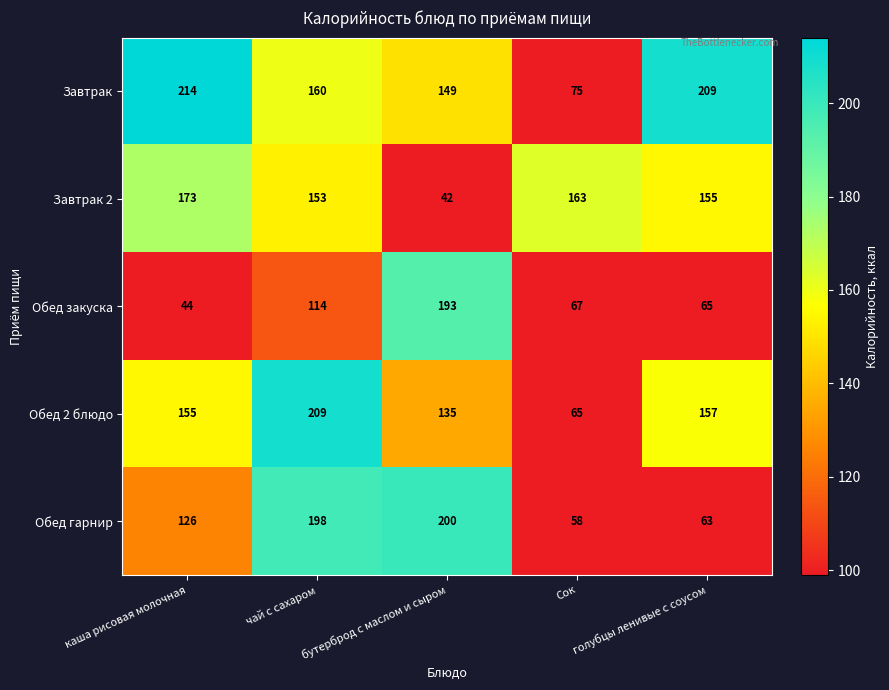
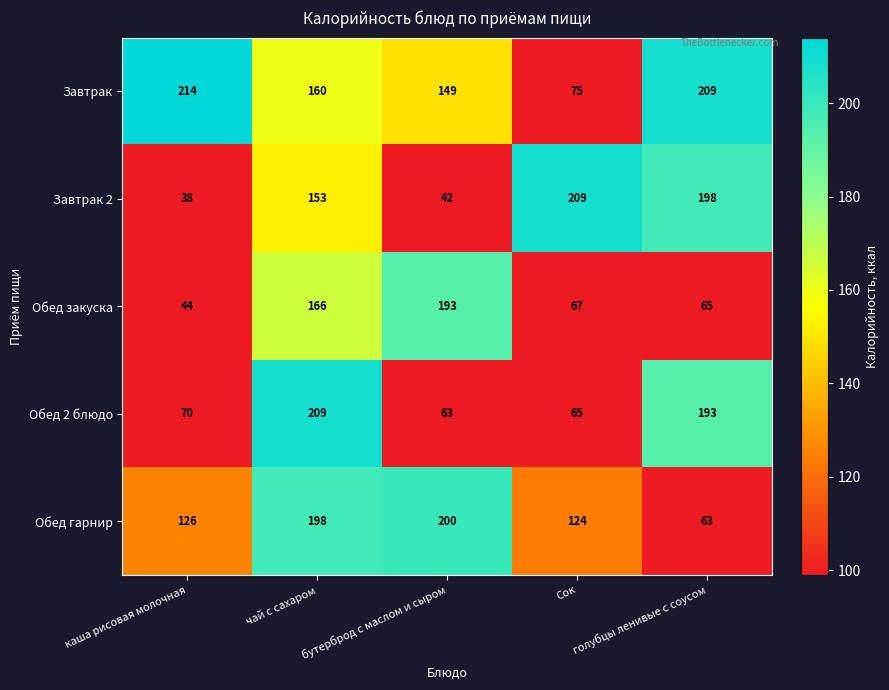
Завтрак 2, каша рисовая молочная: 173 -> 38
Завтрак 2, Сок: 163 -> 209
Завтрак 2, голубцы ленивые с соусом: 155 -> 198
Обед закуска, чай с сахаром: 114 -> 166
Обед 2 блюдо, каша рисовая молочная: 155 -> 70
Обед 2 блюдо, бутерброд с маслом и сыром: 135 -> 63
Обед 2 блюдо, голубцы ленивые с соусом: 157 -> 193
Обед гарнир, Сок: 58 -> 124
